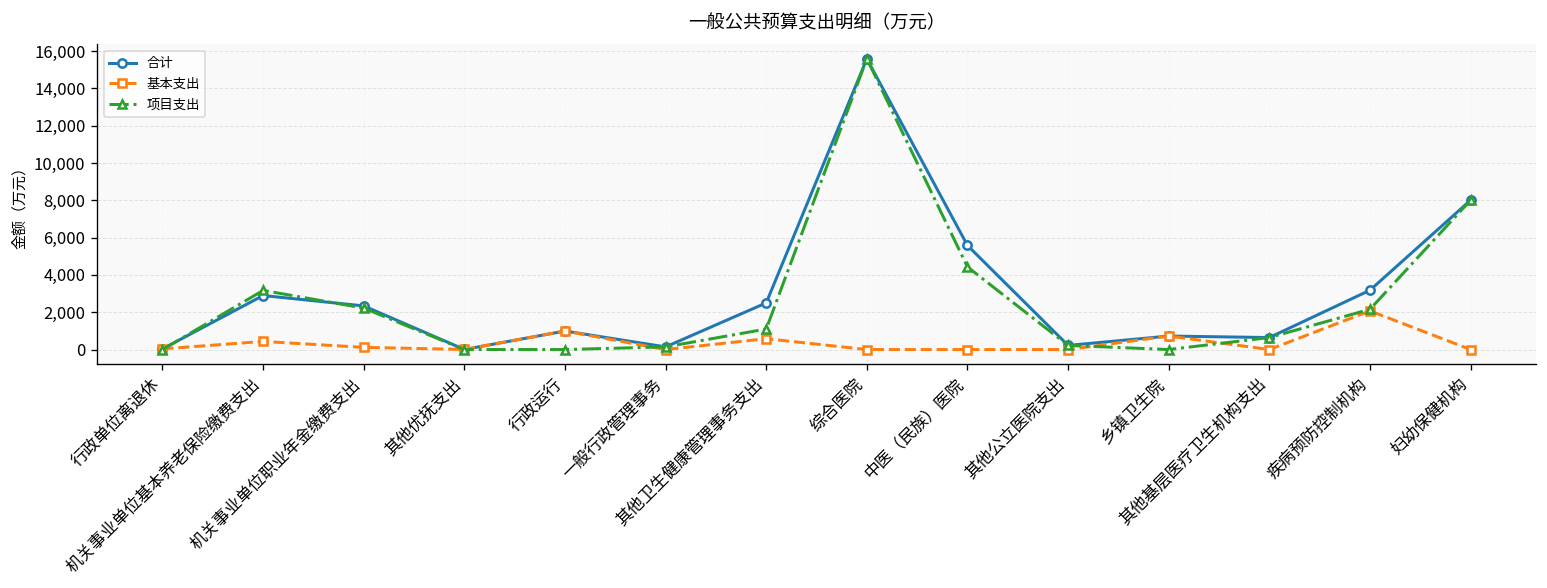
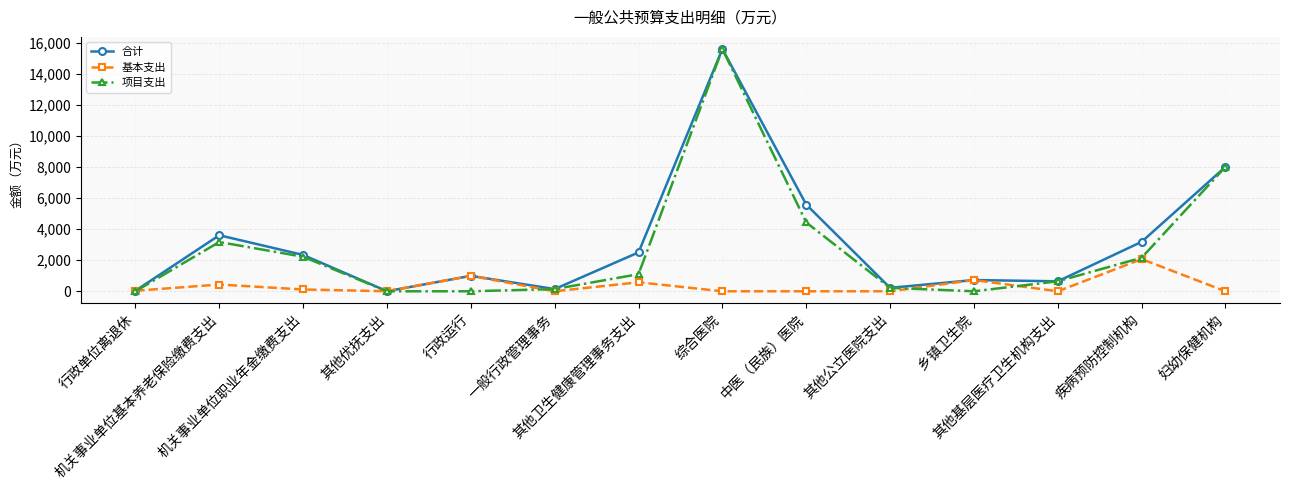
合计, 机关事业单位基本养老保险缴费支出: 2,900 -> 3,600
